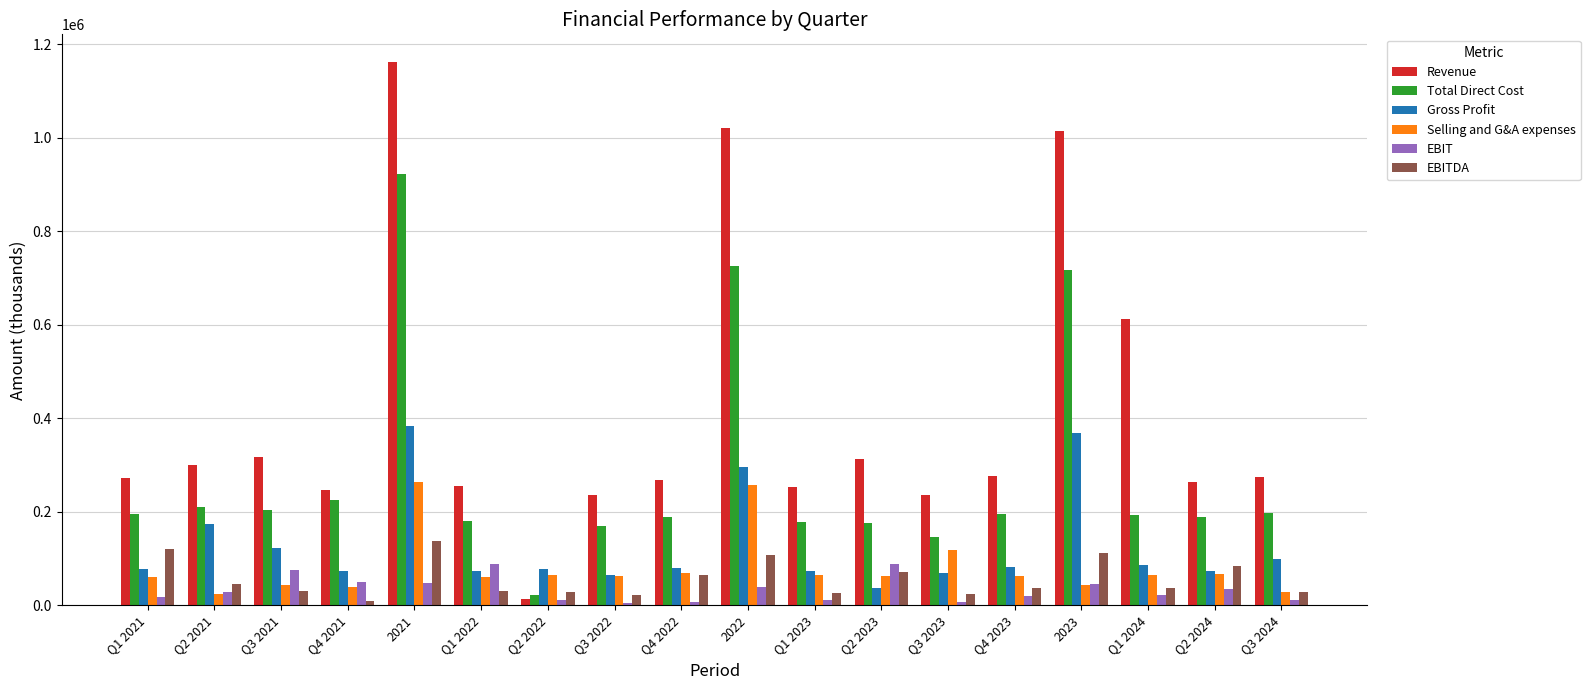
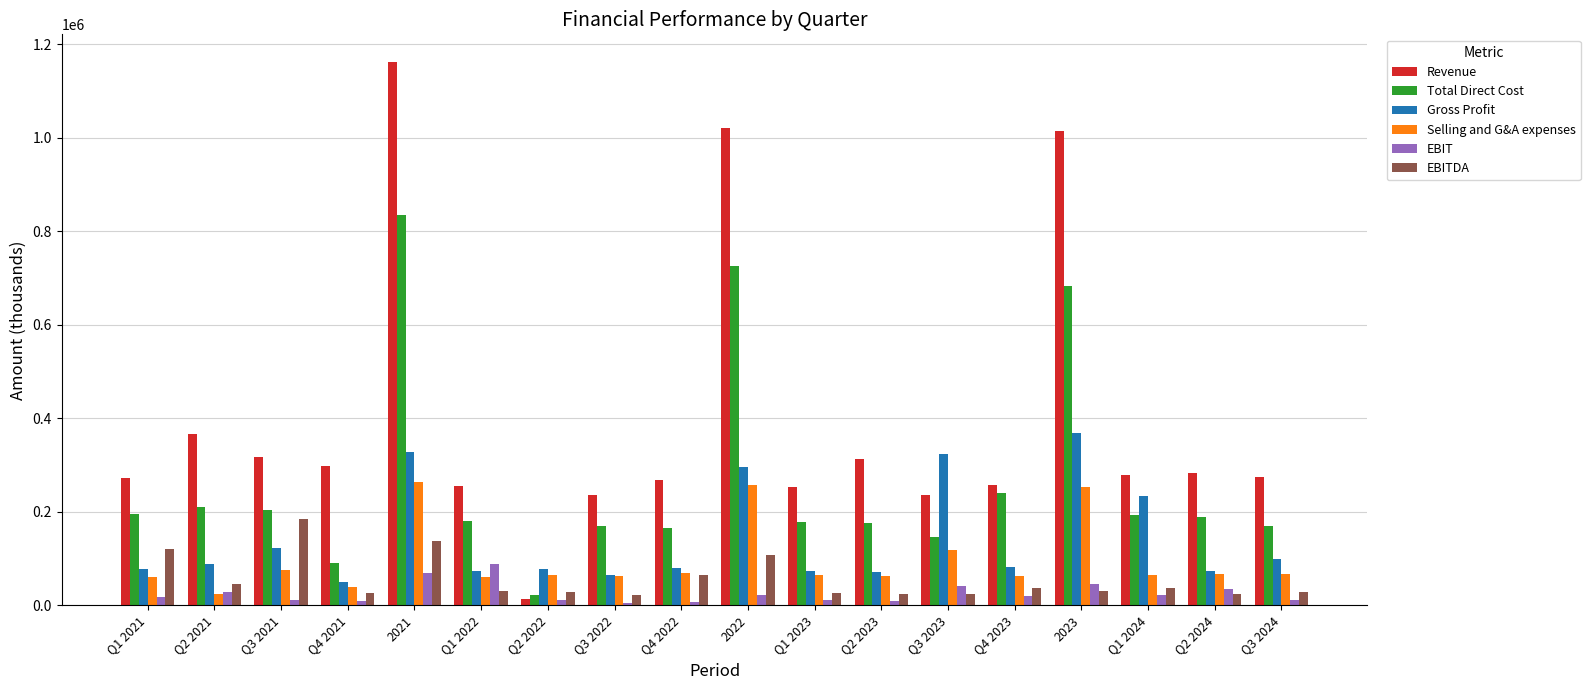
Revenue, Q2 2021: 300000 -> 370000
Gross Profit, Q2 2021: 170000 -> 90000
Selling and G&A expenses, Q3 2021: 40000 -> 80000
EBIT, Q3 2021: 80000 -> 10000
EBITDA, Q3 2021: 30000 -> 180000
Revenue, Q4 2021: 250000 -> 300000
Total Direct Cost, Q4 2021: 230000 -> 90000
Gross Profit, Q4 2021: 70000 -> 50000
EBIT, Q4 2021: 50000 -> 10000
EBITDA, Q4 2021: 10000 -> 30000
Total Direct Cost, 2021: 920000 -> 840000
Gross Profit, 2021: 380000 -> 330000
EBIT, 2021: 50000 -> 70000
Total Direct Cost, Q4 2022: 190000 -> 160000
EBIT, 2022: 40000 -> 20000
Gross Profit, Q2 2023: 40000 -> 70000
EBIT, Q2 2023: 90000 -> 10000
EBITDA, Q2 2023: 70000 -> 20000
Gross Profit, Q3 2023: 70000 -> 320000
EBIT, Q3 2023: 10000 -> 40000
Revenue, Q4 2023: 280000 -> 260000
Total Direct Cost, Q4 2023: 190000 -> 240000
Total Direct Cost, 2023: 720000 -> 680000
Selling and G&A expenses, 2023: 40000 -> 250000
EBITDA, 2023: 110000 -> 30000
Revenue, Q1 2024: 610000 -> 280000
Gross Profit, Q1 2024: 90000 -> 230000
Revenue, Q2 2024: 260000 -> 280000
EBITDA, Q2 2024: 80000 -> 20000
Total Direct Cost, Q3 2024: 200000 -> 170000
Selling and G&A expenses, Q3 2024: 30000 -> 70000
